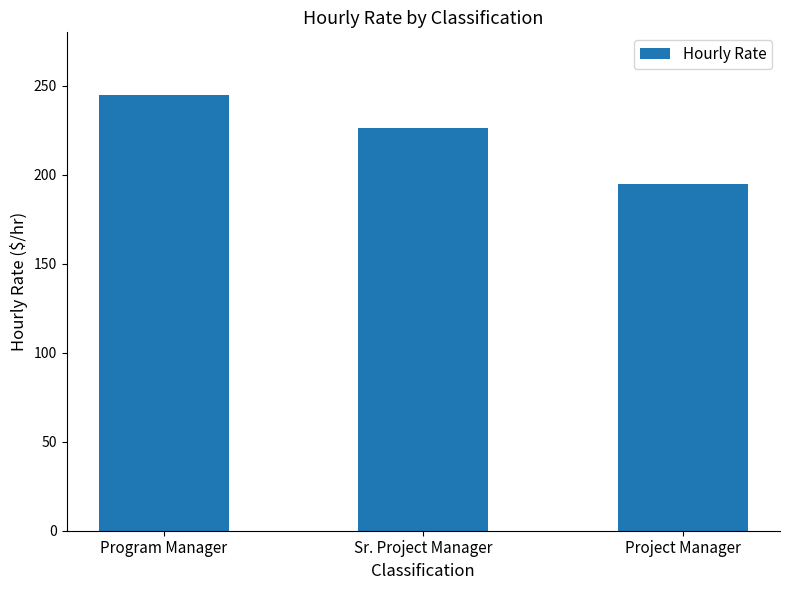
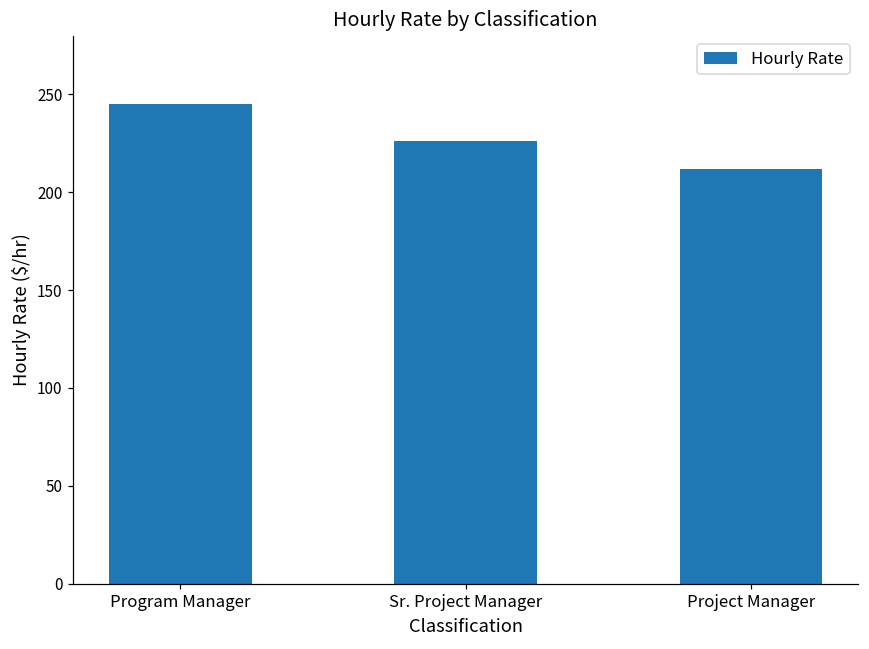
Project Manager: 195 -> 212
